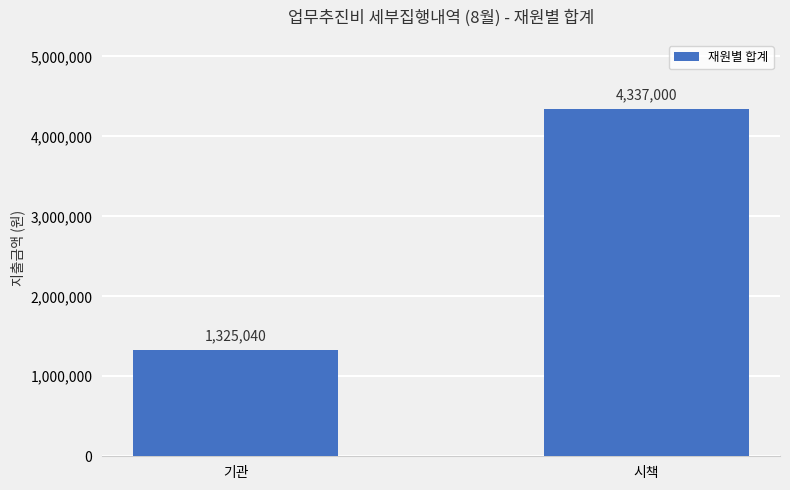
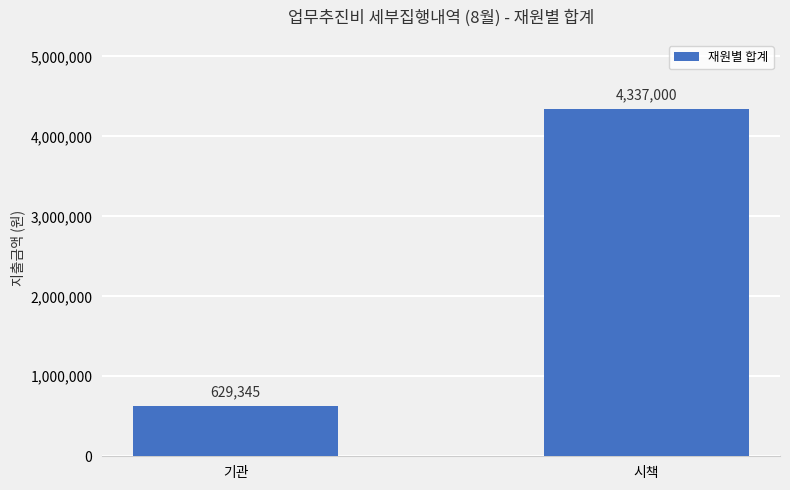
기관: 1,325,040 -> 629,345
